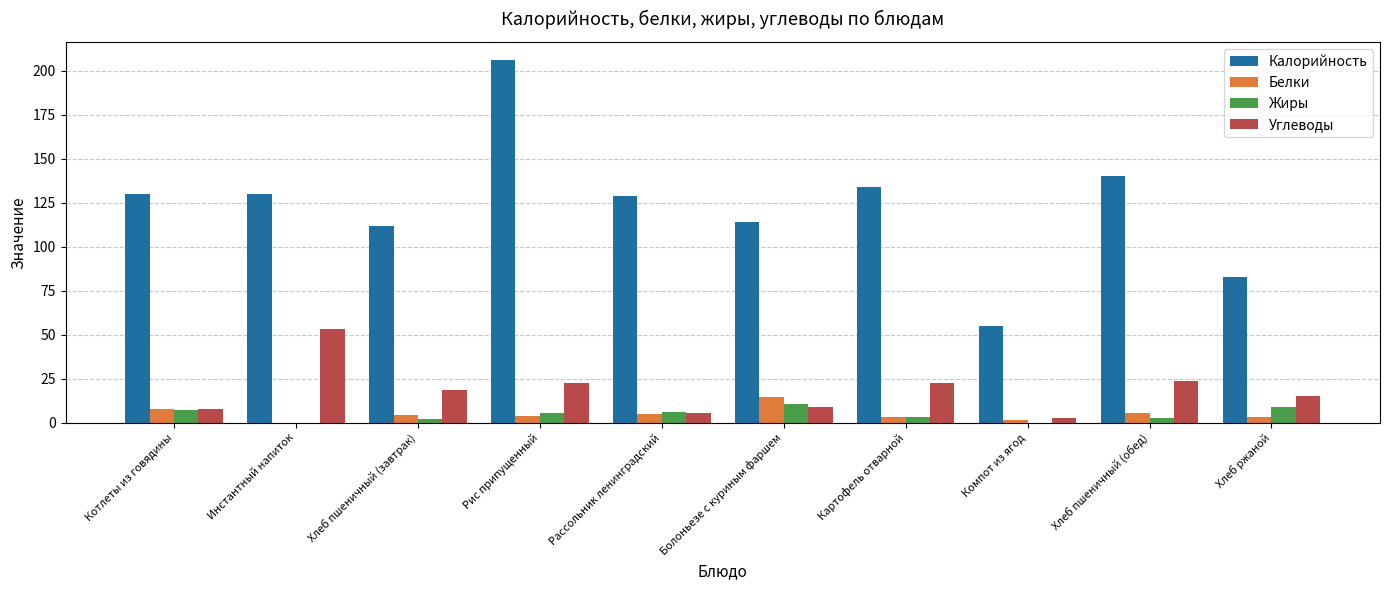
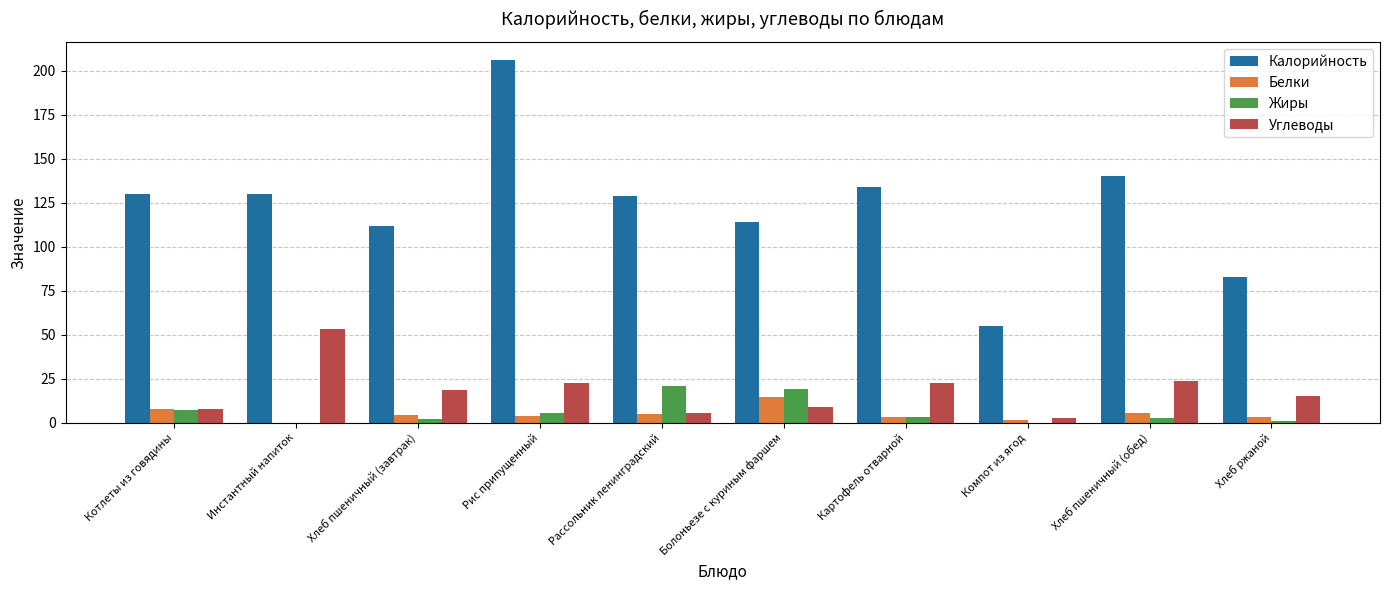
Жиры, Рассольник ленинградский: 6 -> 21
Жиры, Болоньезе с куриным фаршем: 11 -> 19
Жиры, Хлеб ржаной: 9 -> 1
